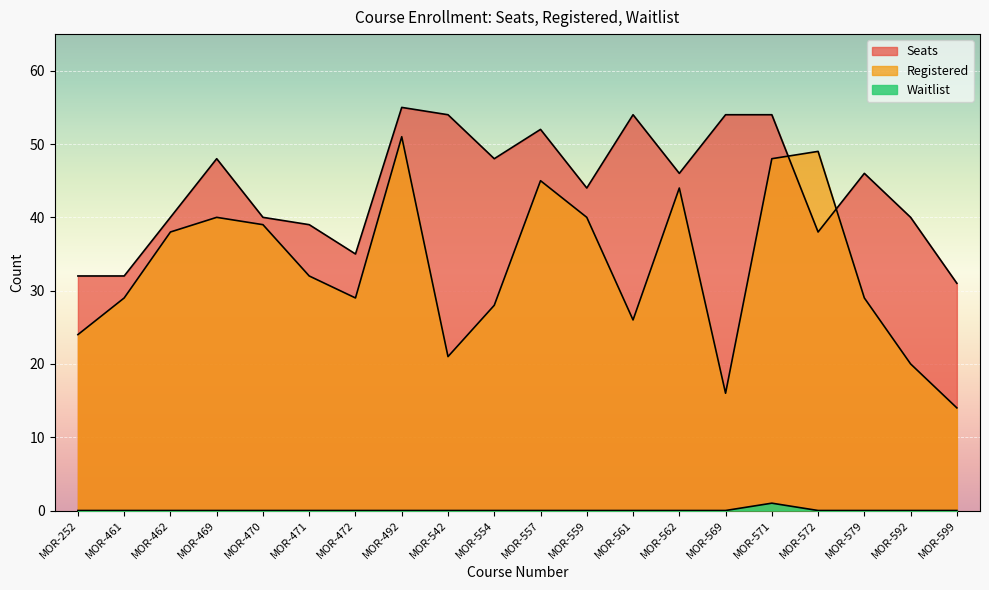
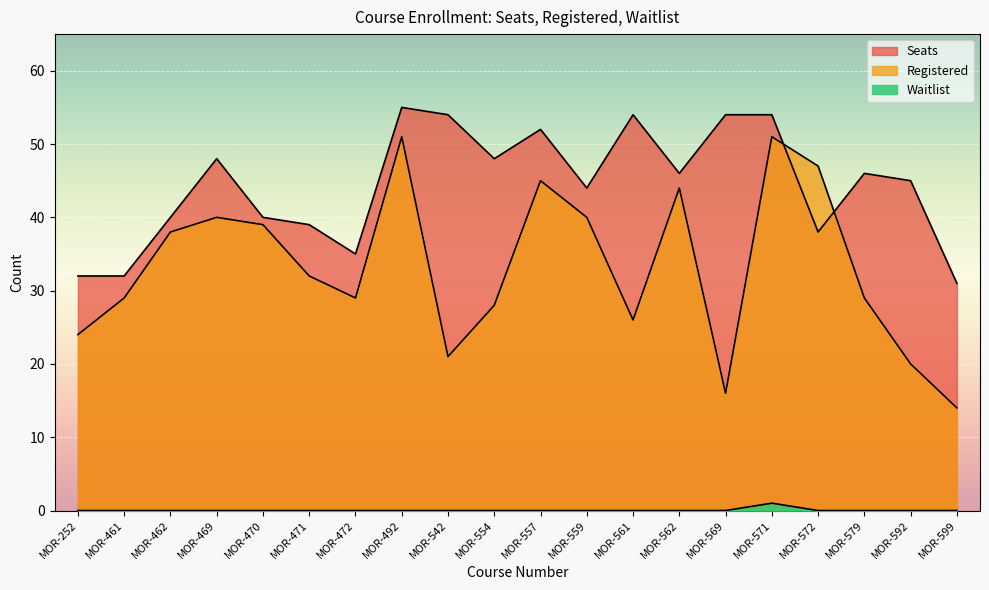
Registered, MOR-571: 48 -> 51
Registered, MOR-572: 49 -> 47
Seats, MOR-592: 40 -> 45
